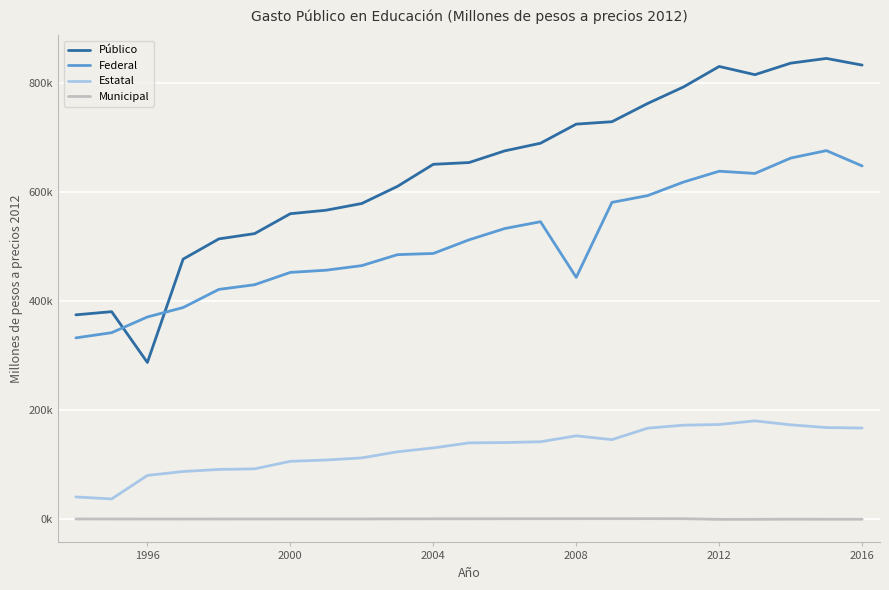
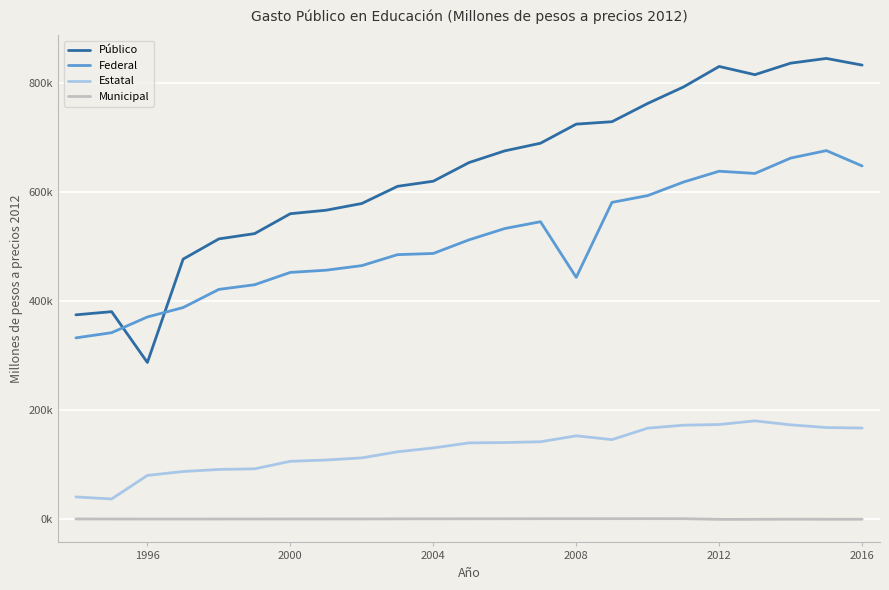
Público, 2004: 650000 -> 620000
